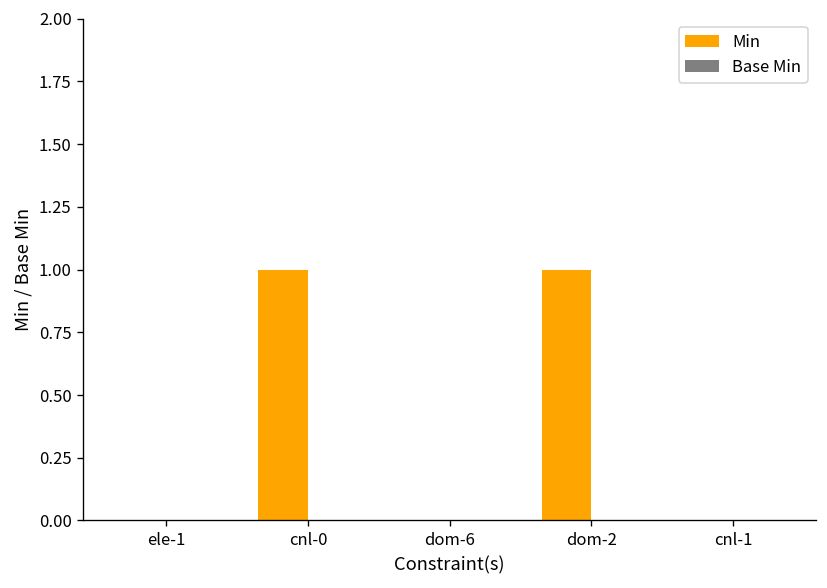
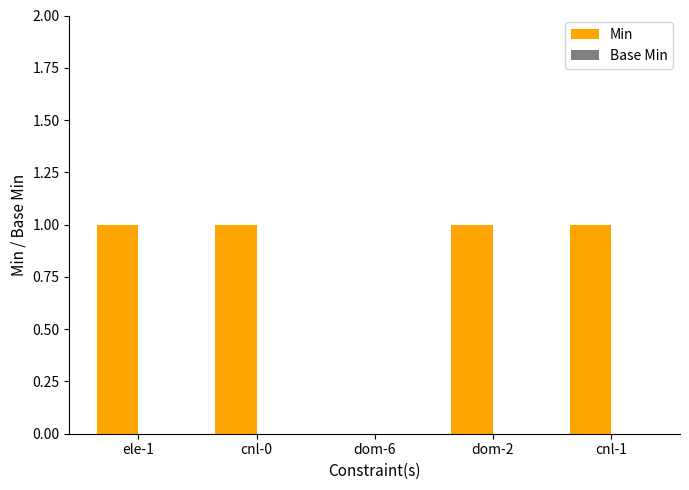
Min, ele-1: 0 -> 1
Min, cnl-1: 0 -> 1
